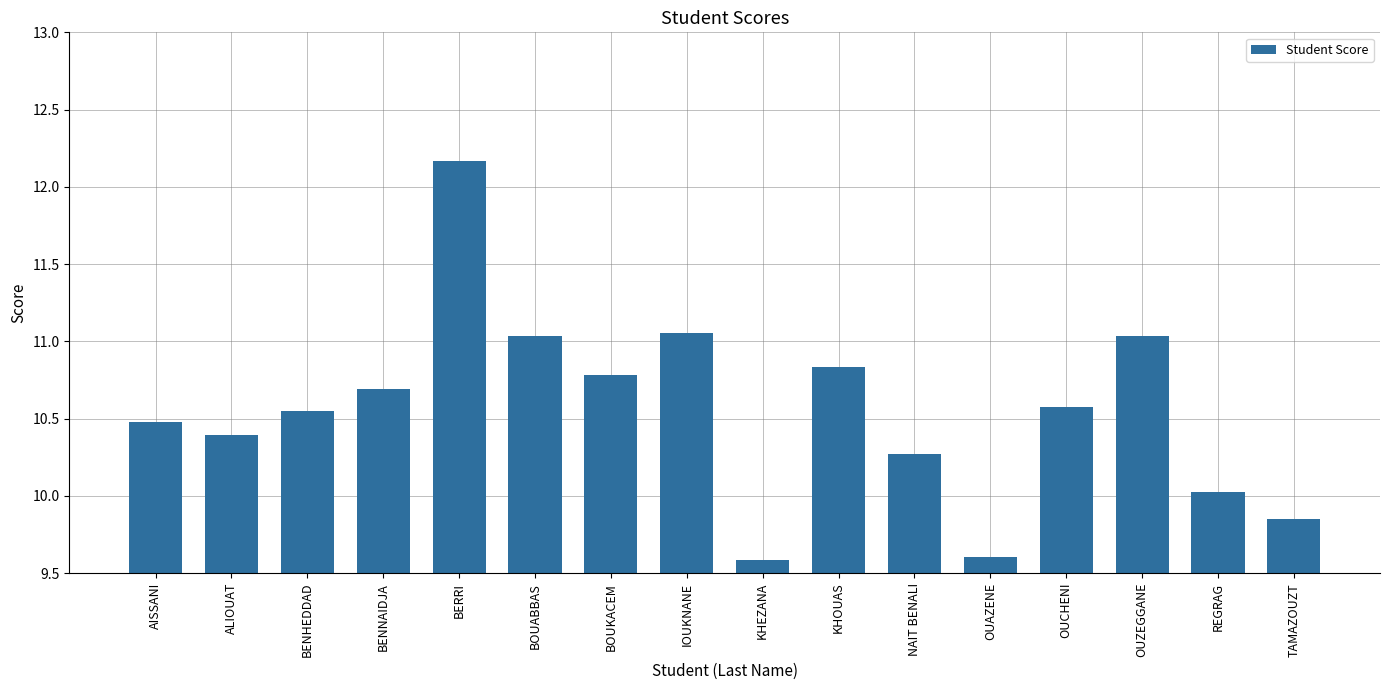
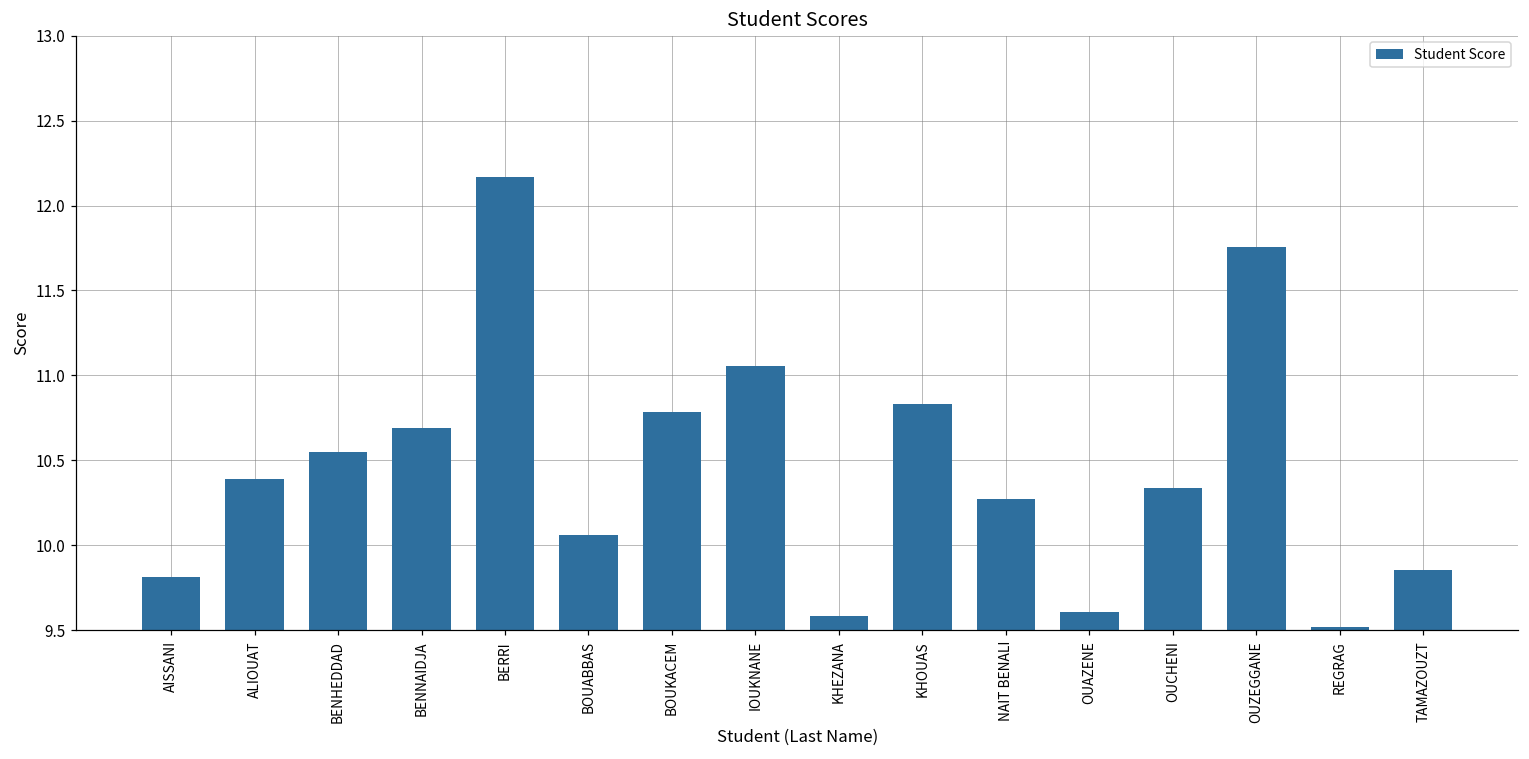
AISSANI: 10.48 -> 9.81
BOUABBAS: 11.04 -> 10.06
OUCHENI: 10.57 -> 10.34
OUZEGGANE: 11.04 -> 11.75
REGRAG: 10.03 -> 9.52
